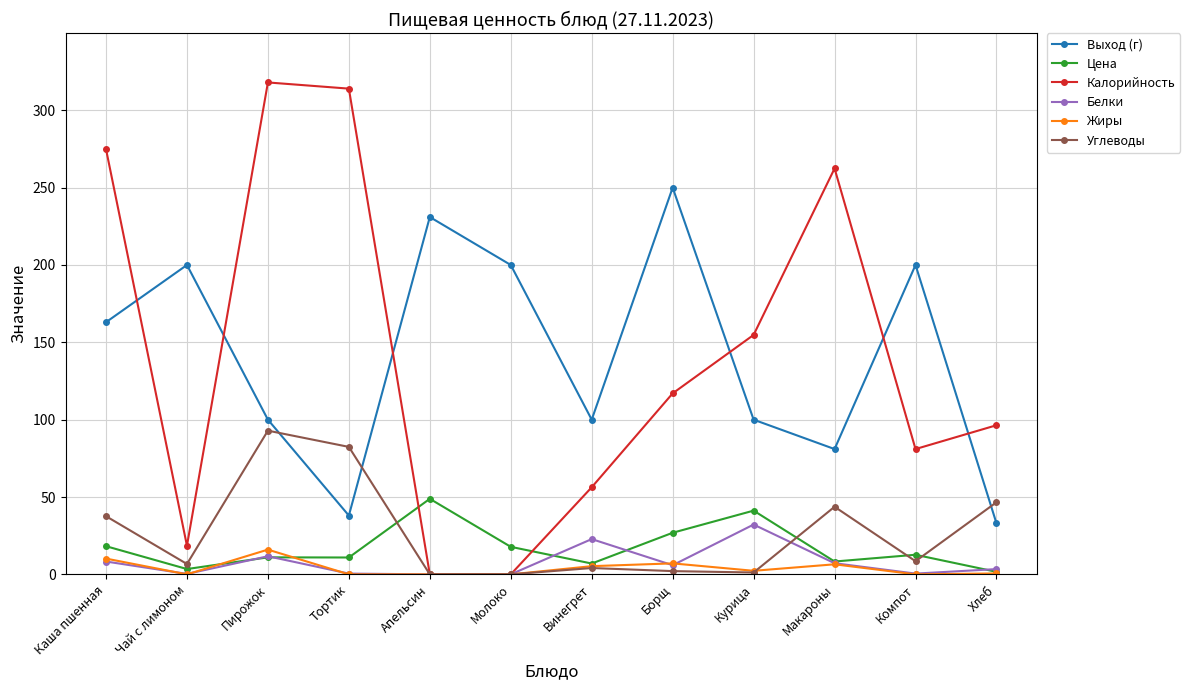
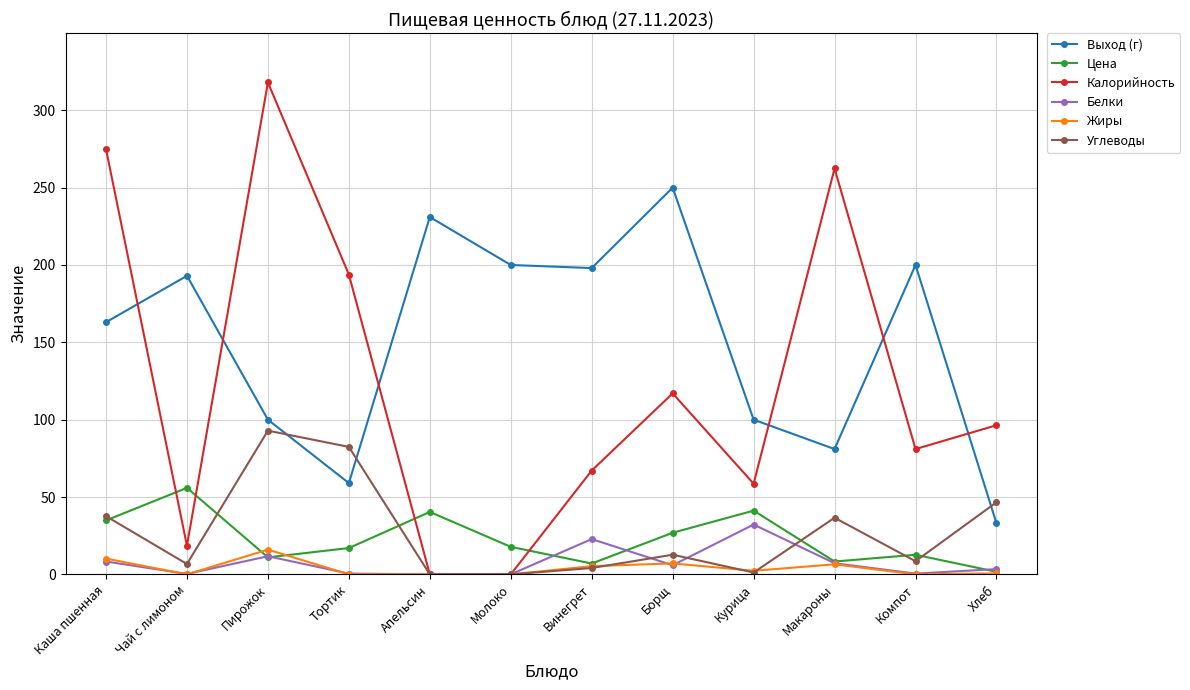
Цена, Каша пшенная: 18 -> 35
Выход (г), Чай с лимоном: 200 -> 193
Цена, Чай с лимоном: 3 -> 56
Выход (г), Тортик: 38 -> 59
Цена, Тортик: 11 -> 17
Калорийность, Тортик: 314 -> 194
Цена, Апельсин: 49 -> 40
Выход (г), Винегрет: 100 -> 198
Калорийность, Винегрет: 56 -> 67
Углеводы, Борщ: 2 -> 13
Калорийность, Курица: 155 -> 59
Углеводы, Макароны: 44 -> 37
